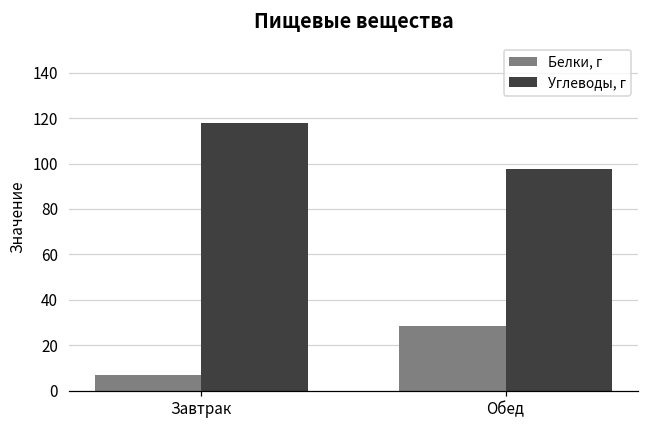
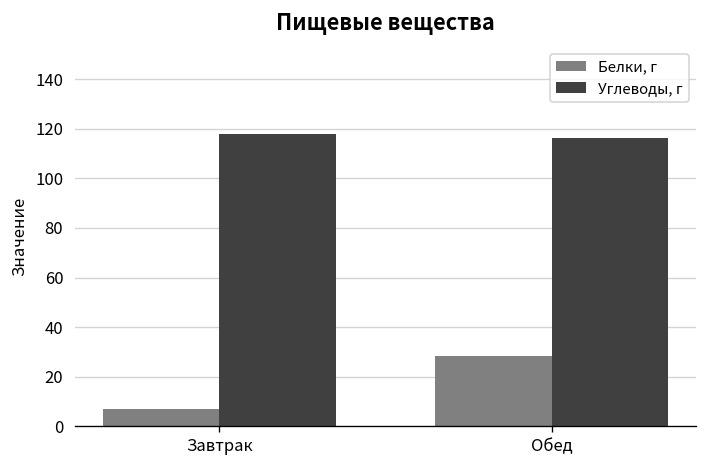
Углеводы, г, Обед: 98 -> 116
